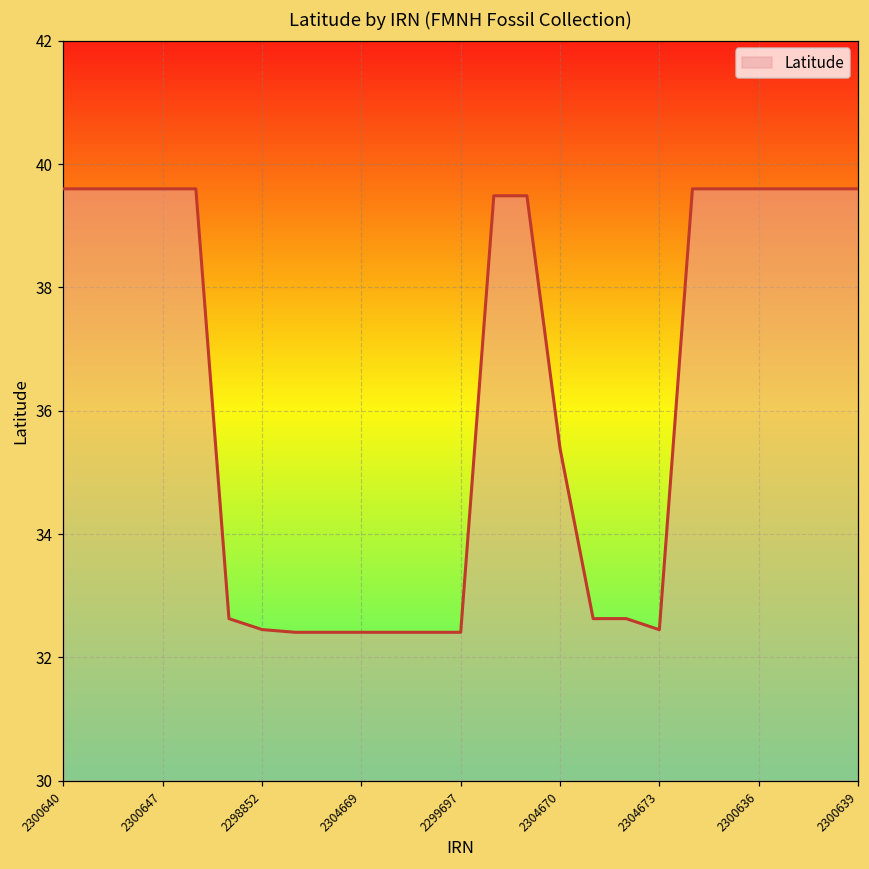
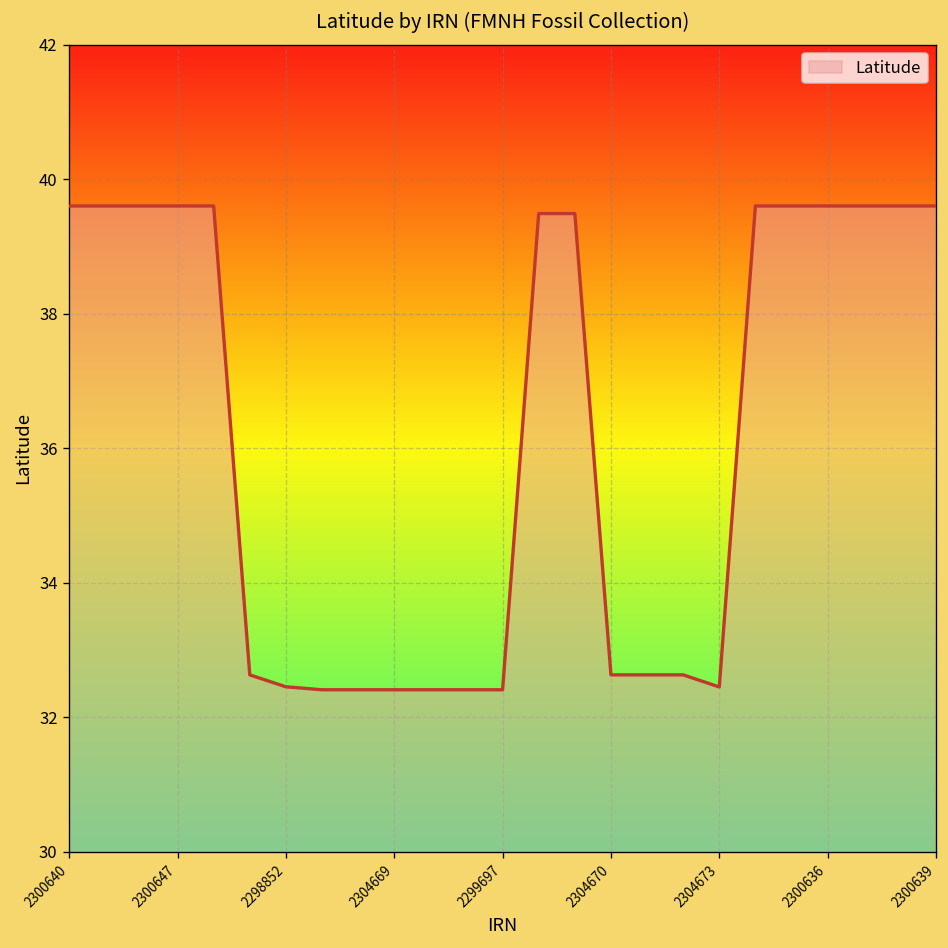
2304670: 35.4 -> 32.6
